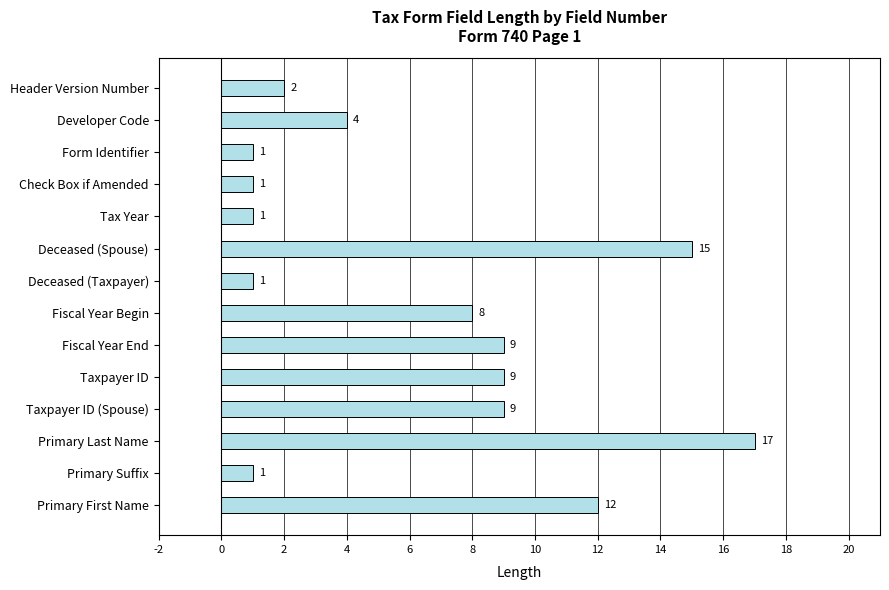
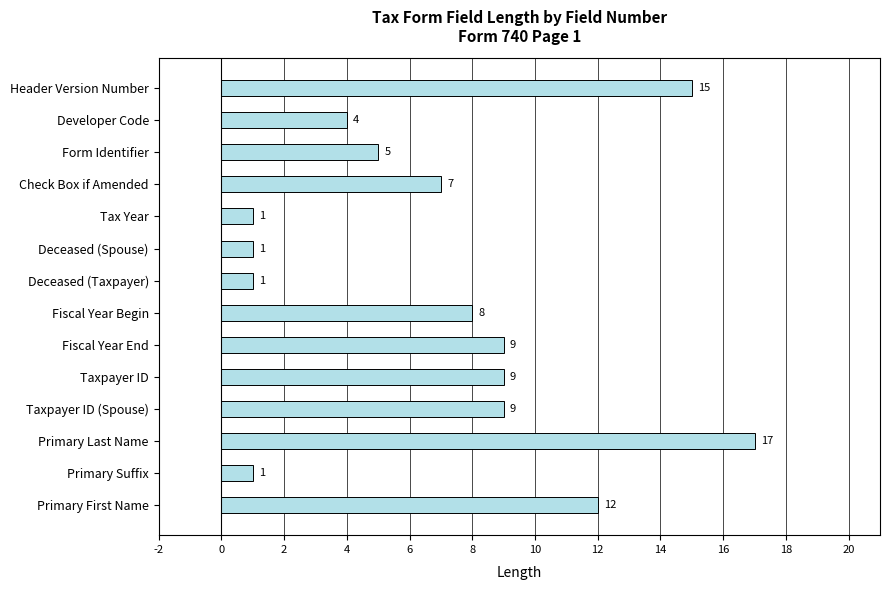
Header Version Number: 2 -> 15
Form Identifier: 1 -> 5
Check Box if Amended: 1 -> 7
Deceased (Spouse): 15 -> 1
